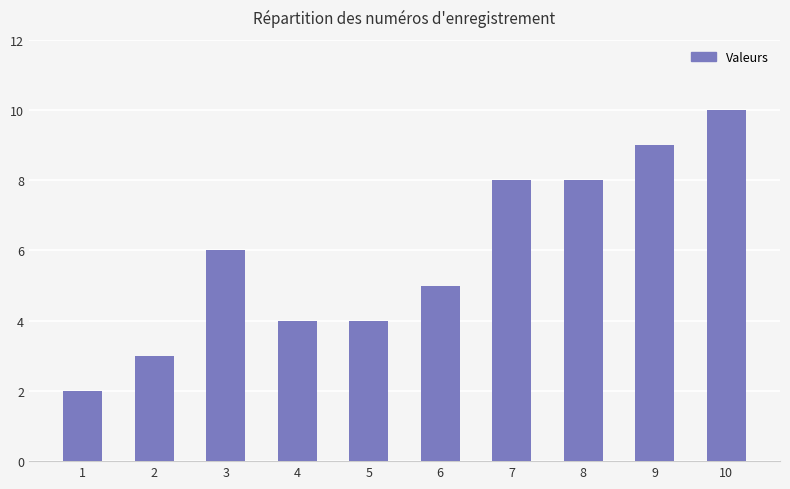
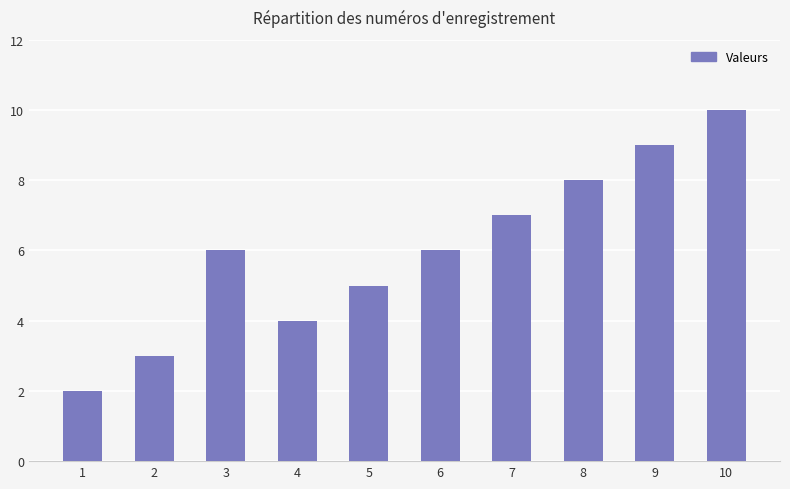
5: 4 -> 5
6: 5 -> 6
7: 8 -> 7
